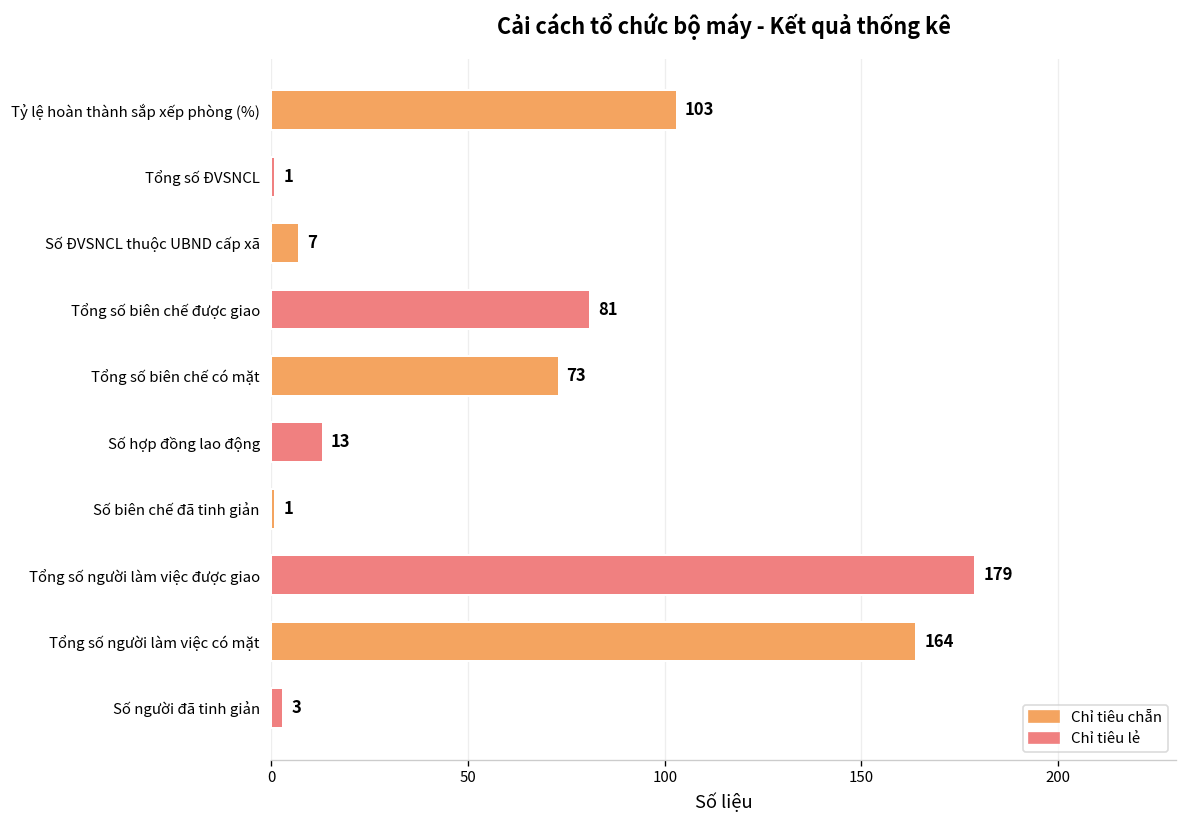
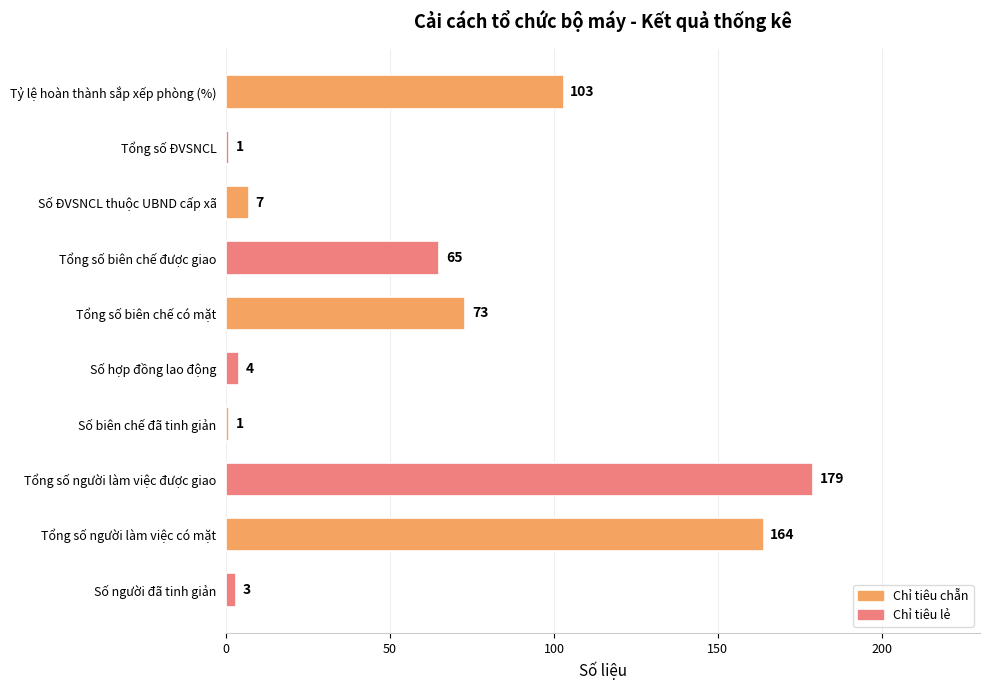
Tổng số biên chế được giao: 81 -> 65
Số hợp đồng lao động: 13 -> 4
